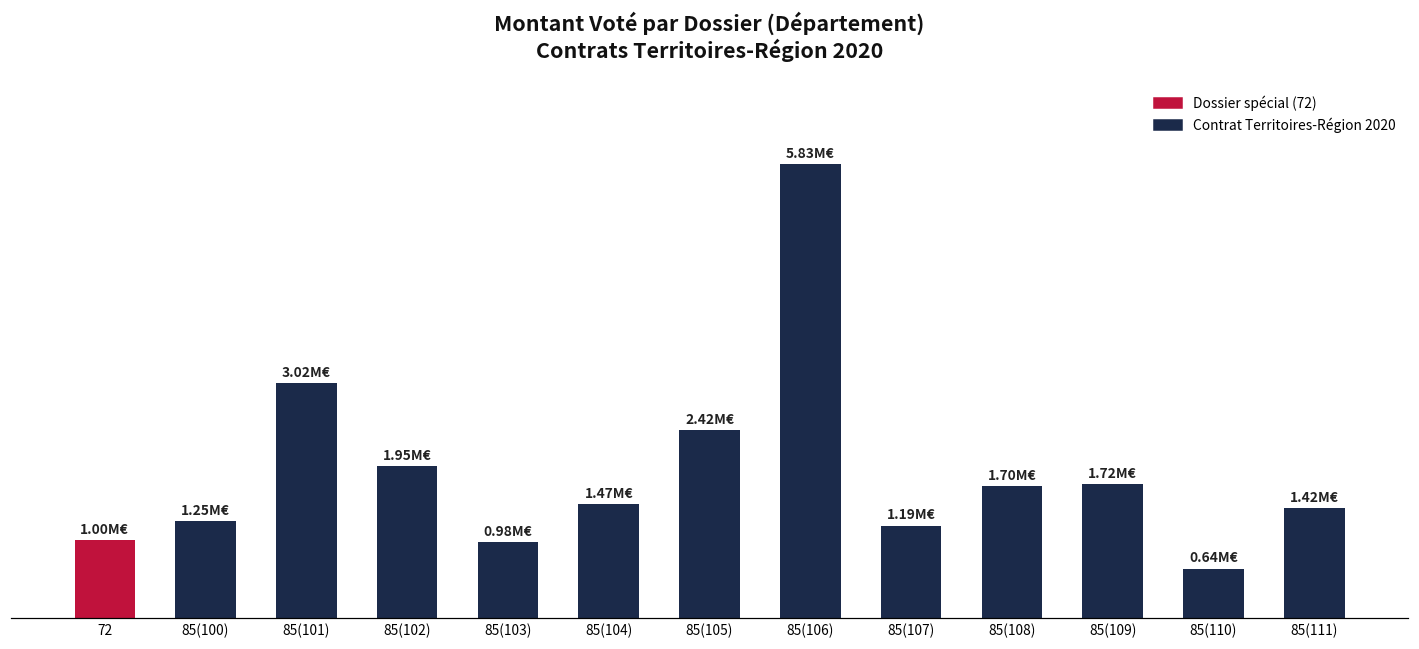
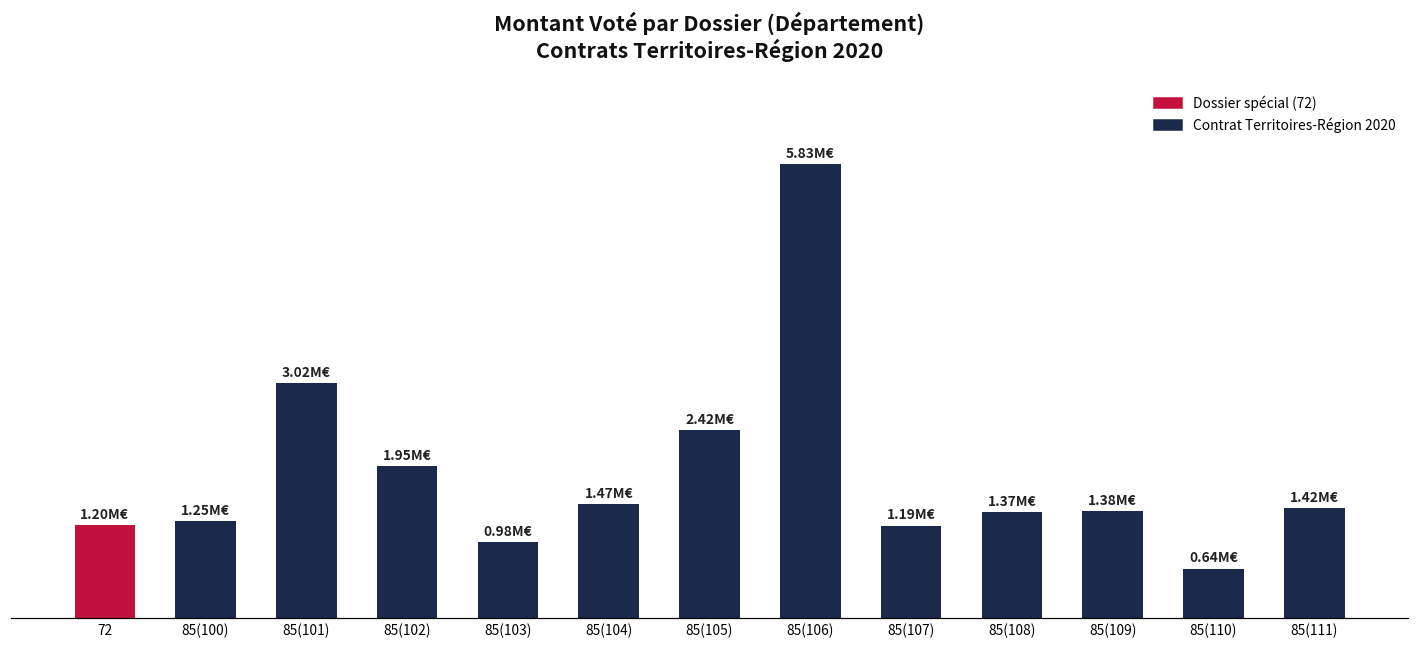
72: 1.00M€ -> 1.20M€
85(108): 1.70M€ -> 1.37M€
85(109): 1.72M€ -> 1.38M€
